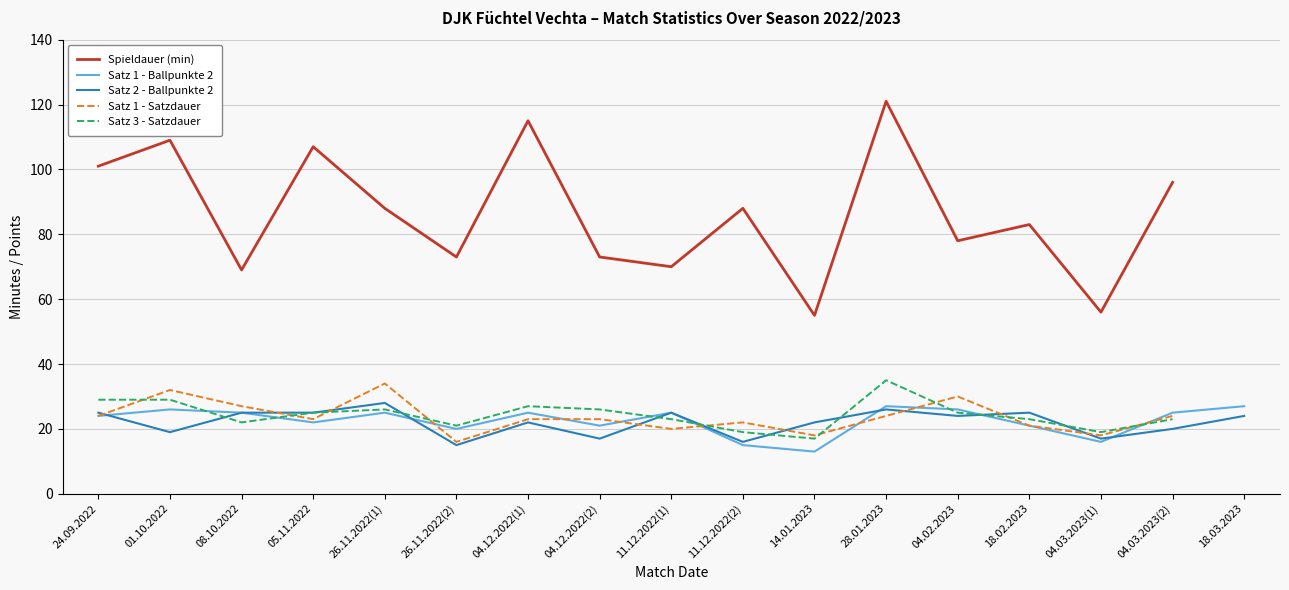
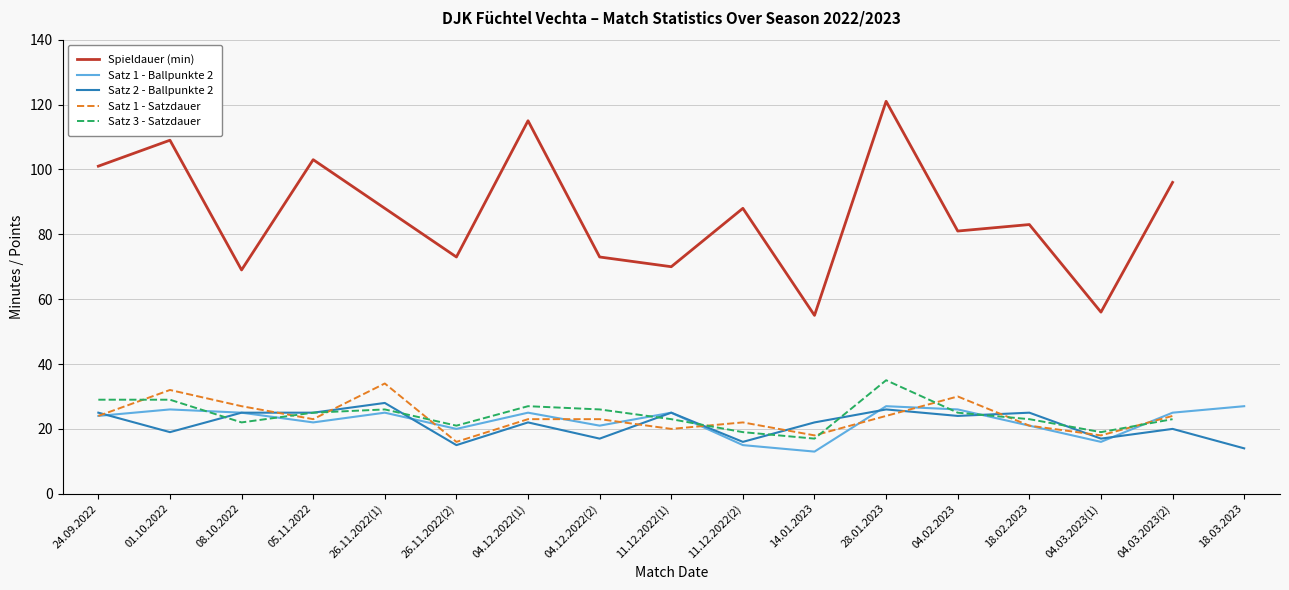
Spieldauer (min), 05.11.2022: 107 -> 103
Spieldauer (min), 04.02.2023: 78 -> 81
Satz 2 - Ballpunkte 2, 18.03.2023: 24 -> 14
